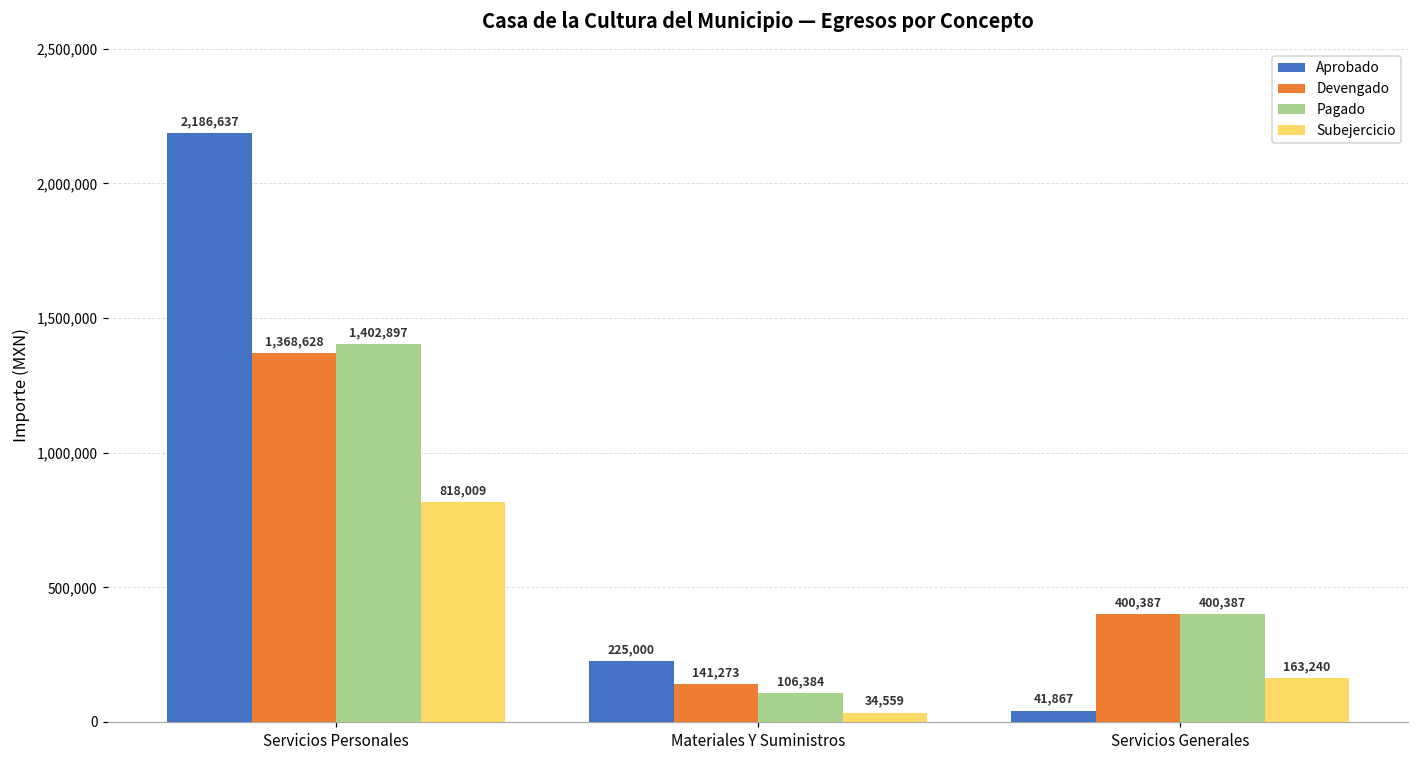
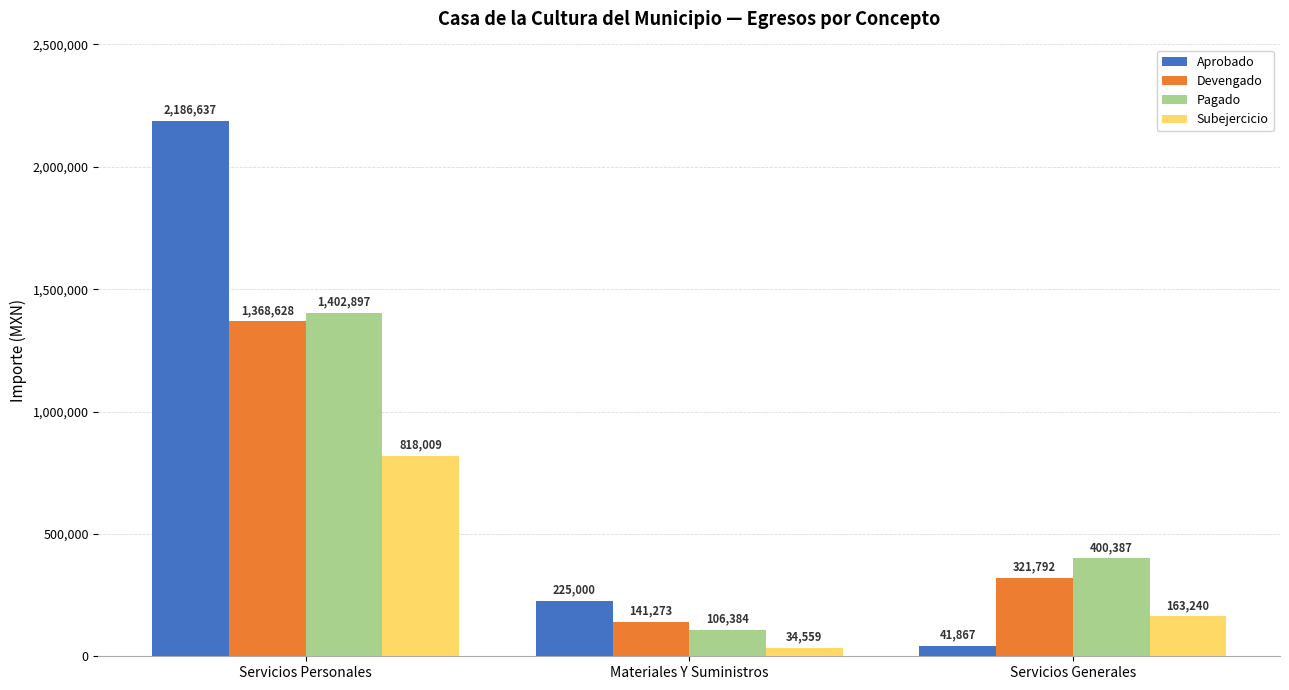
Devengado, Servicios Generales: 400,387 -> 321,792
